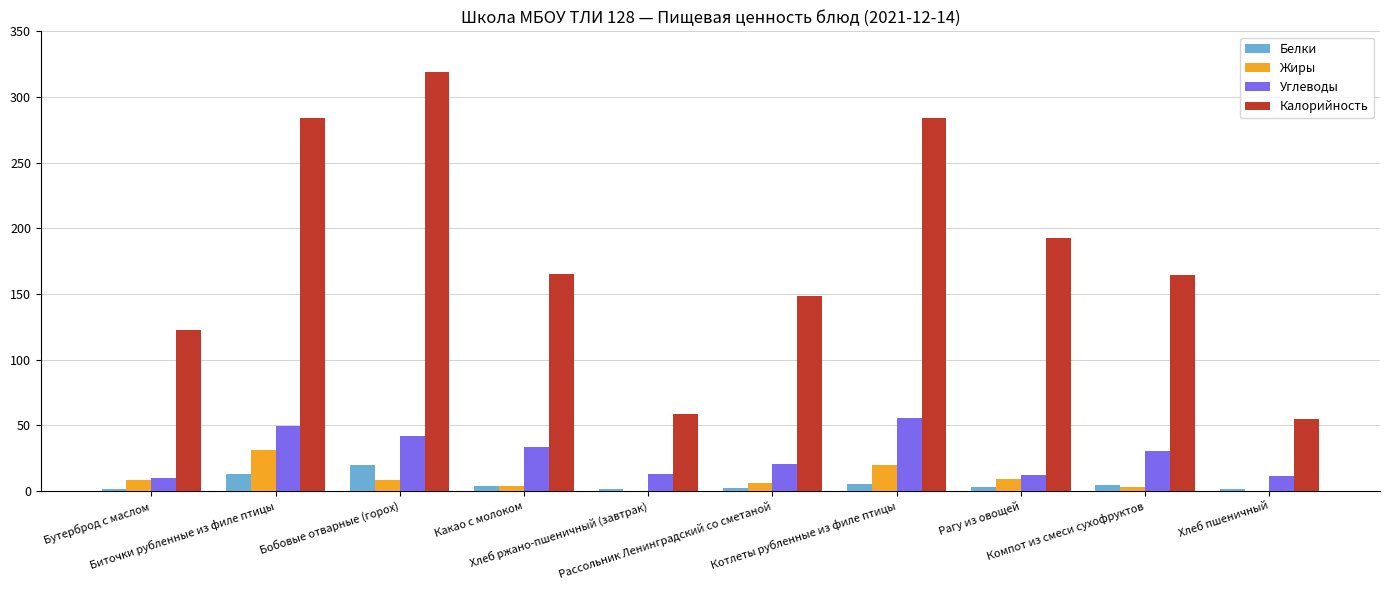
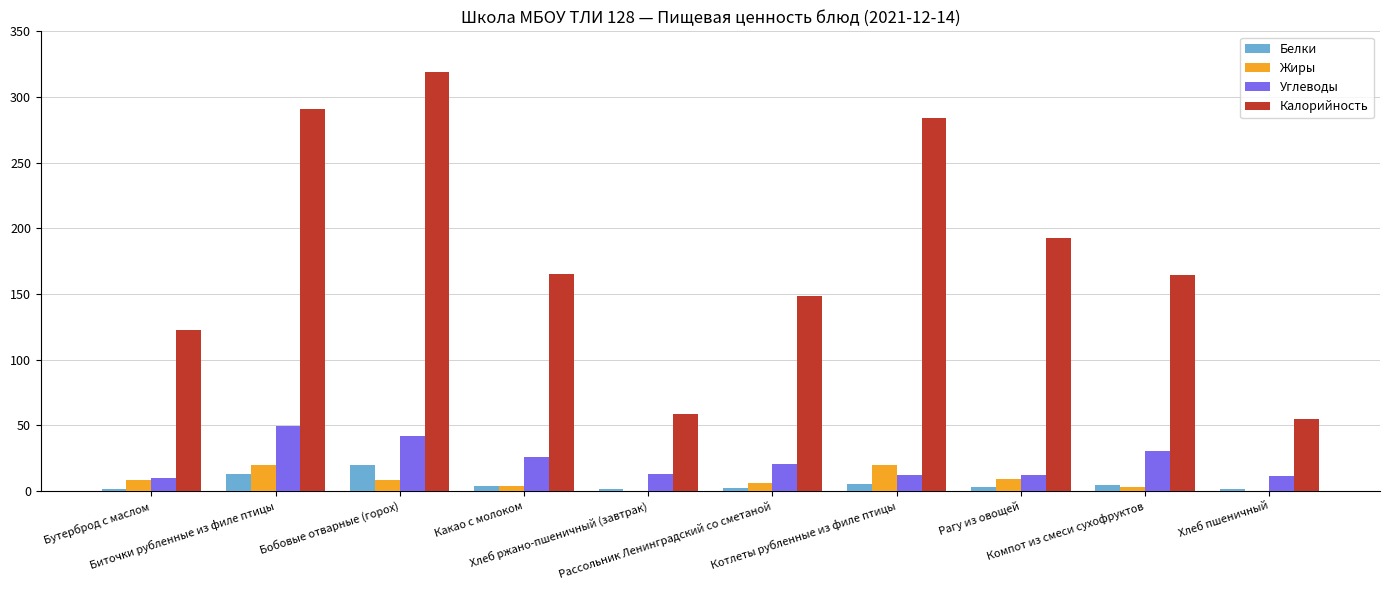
Жиры, Биточки рубленные из филе птицы: 32 -> 20
Калорийность, Биточки рубленные из филе птицы: 284 -> 291
Углеводы, Какао с молоком: 34 -> 26
Углеводы, Котлеты рубленные из филе птицы: 56 -> 13
